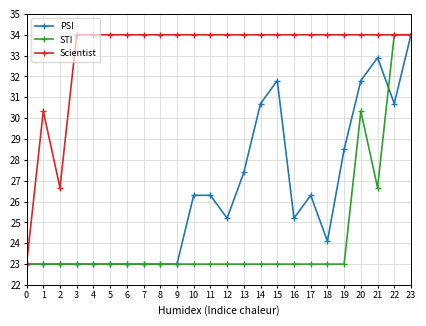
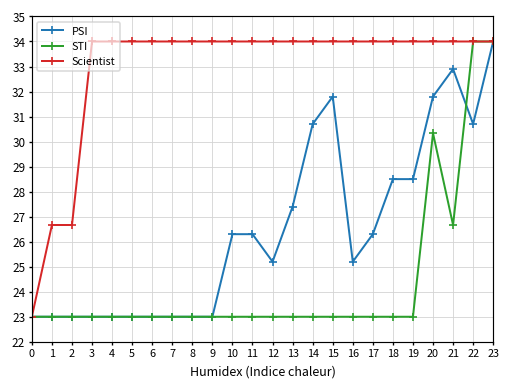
Scientist, 1: 30.3 -> 26.7
PSI, 18: 24.1 -> 28.5
